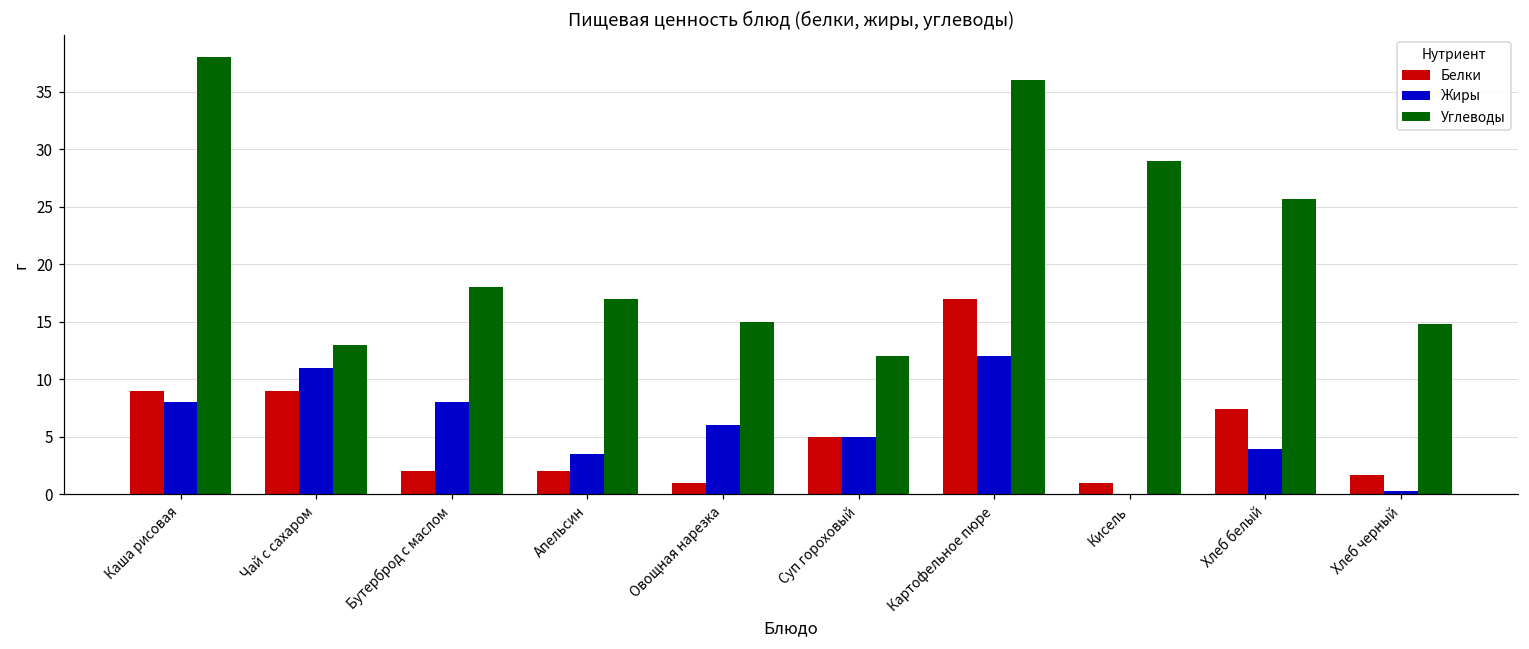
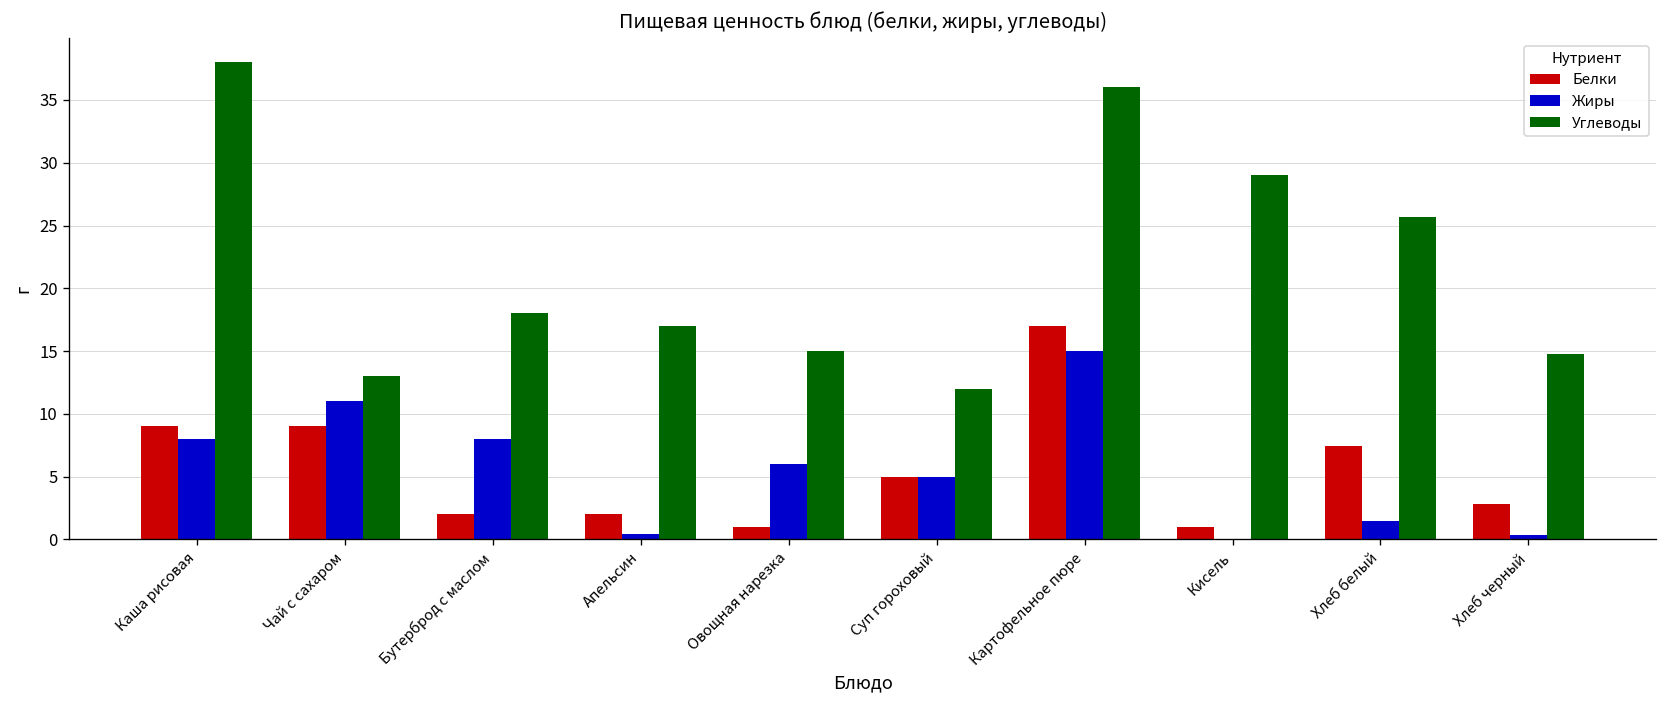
Жиры, Апельсин: 3.5 -> 0.4
Жиры, Картофельное пюре: 12 -> 15
Жиры, Хлеб белый: 4.0 -> 1.5
Белки, Хлеб черный: 1.7 -> 2.9
